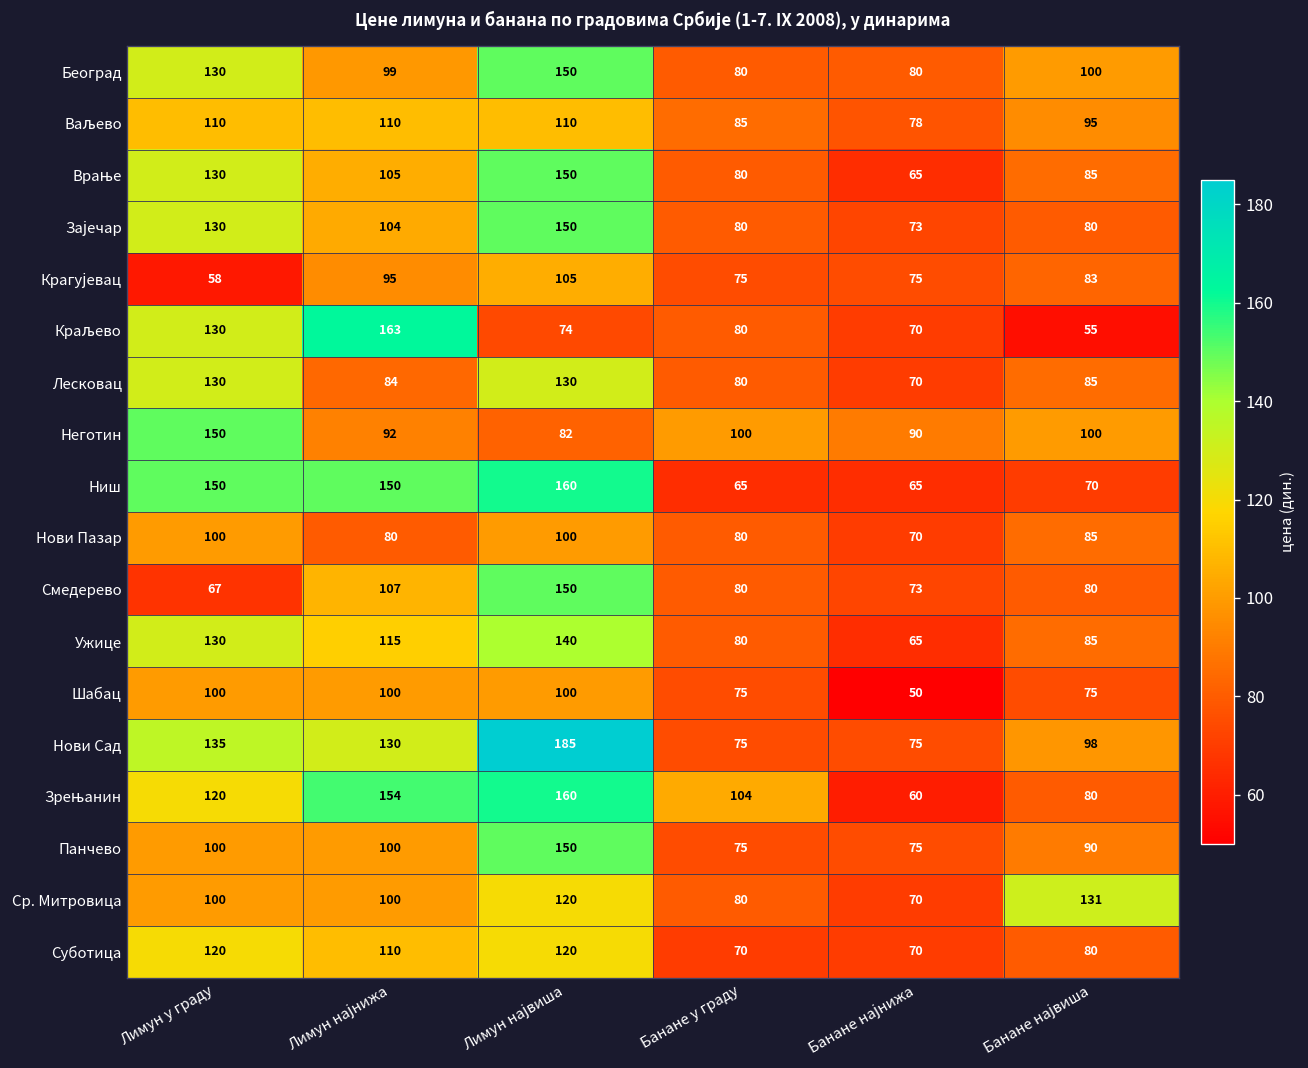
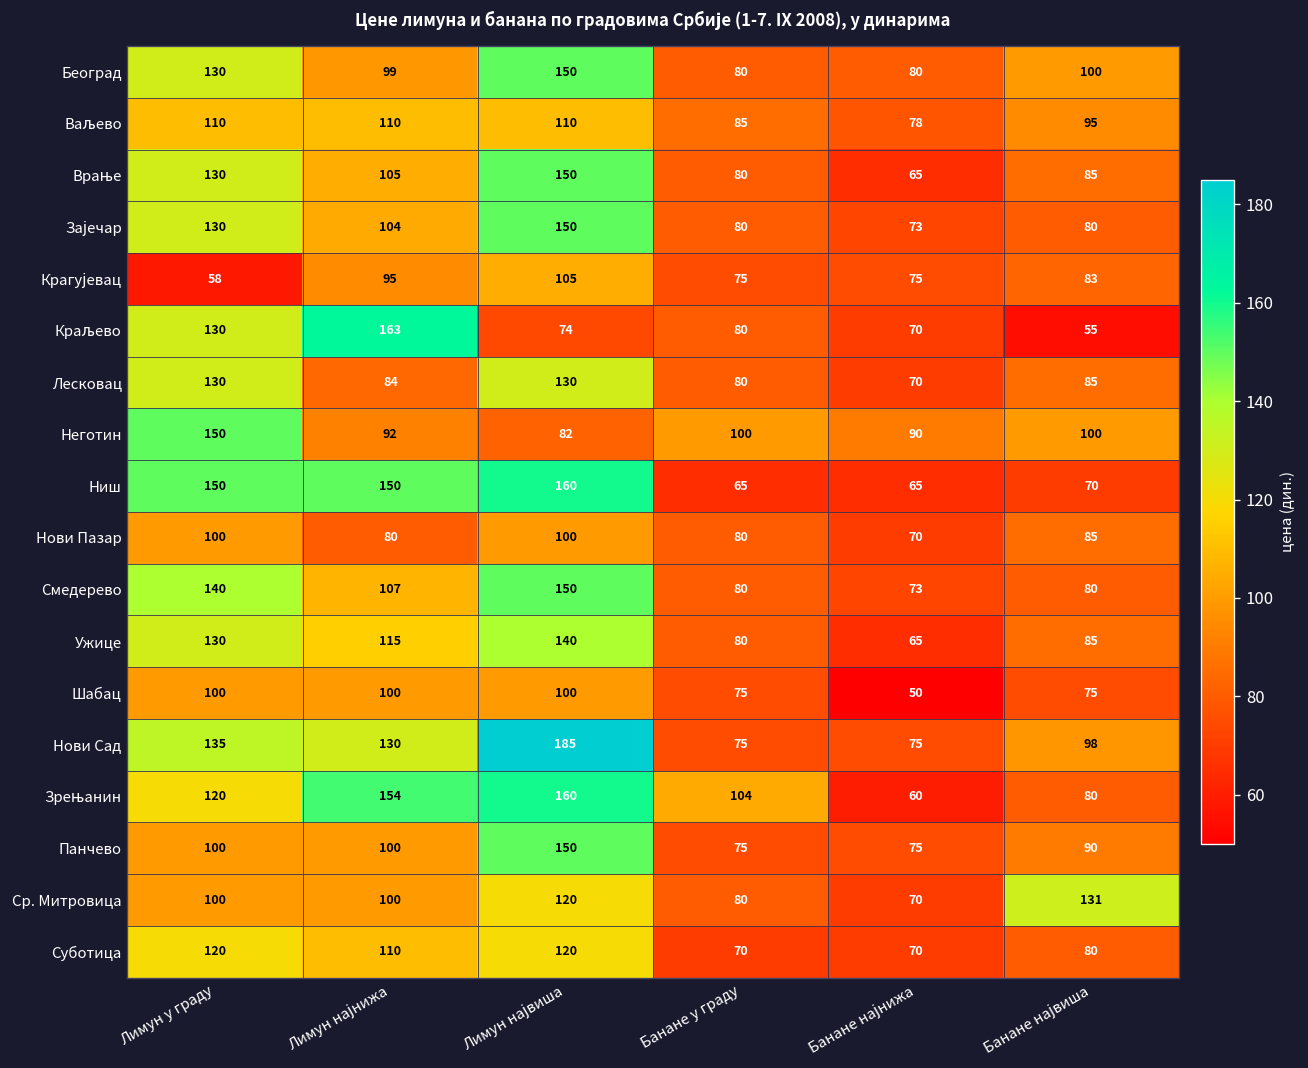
Смедерево, Лимун у граду: 67 -> 140
